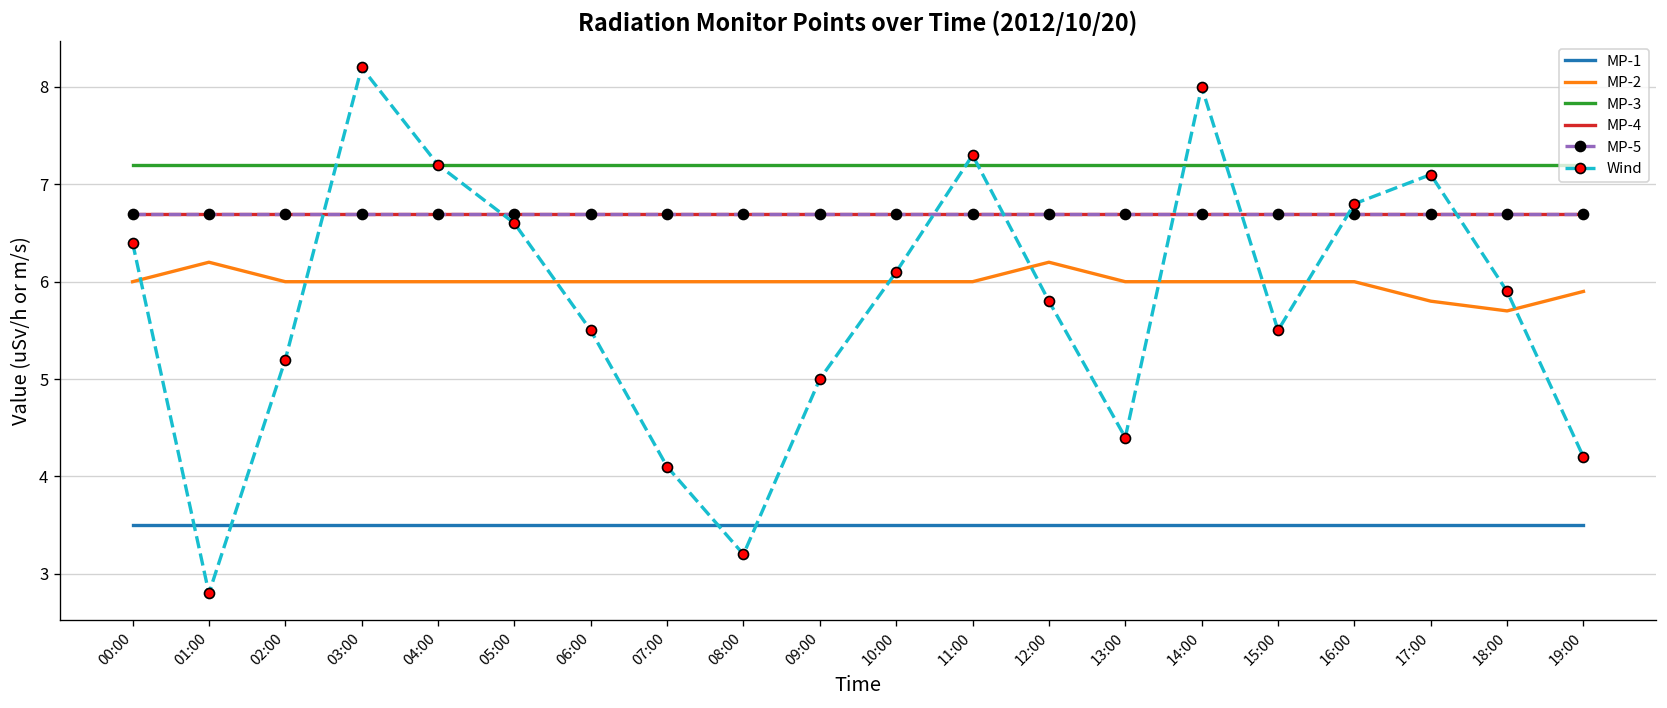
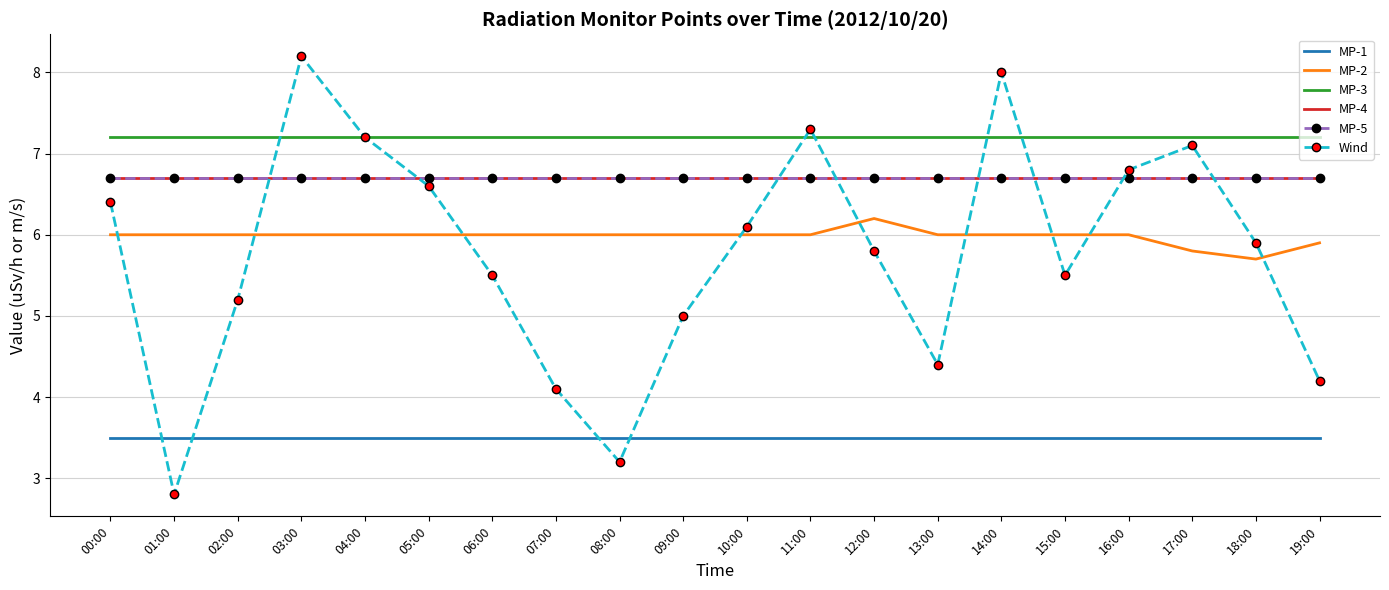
MP-2, 01:00: 6.2 -> 6.0
